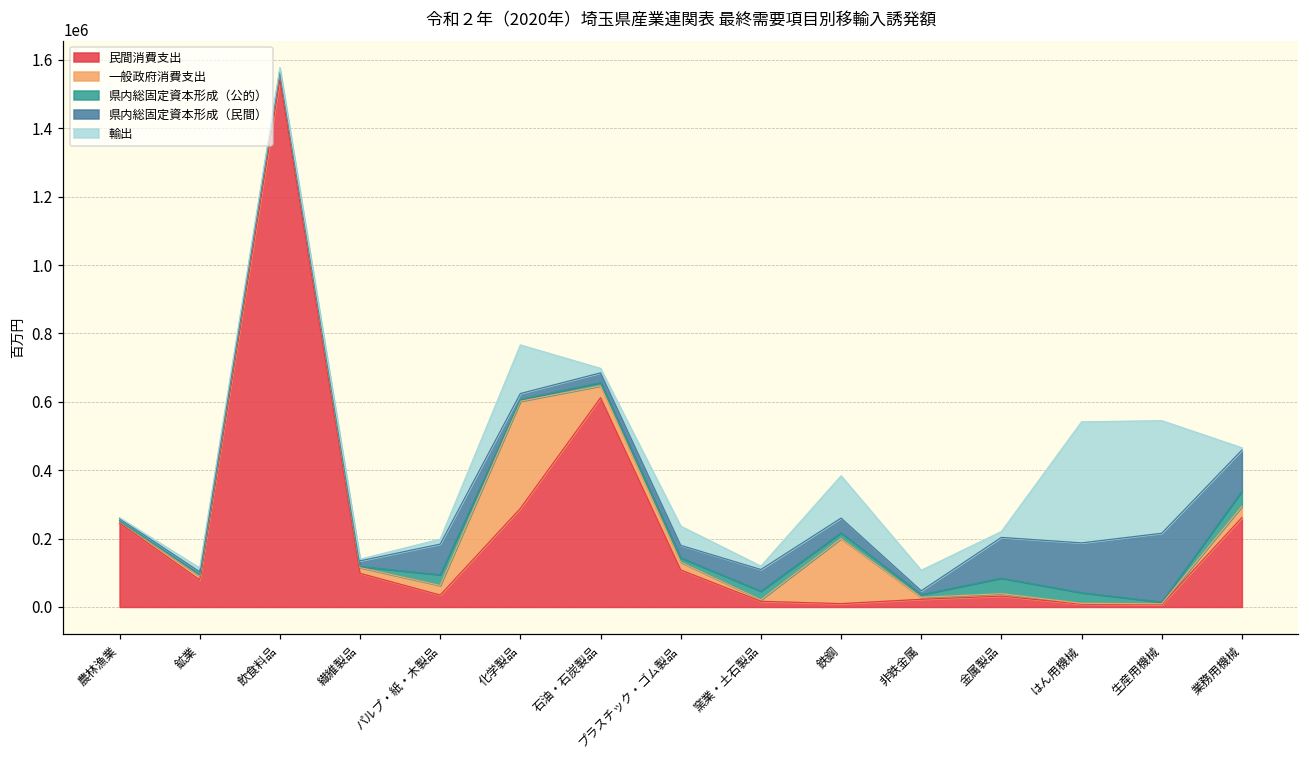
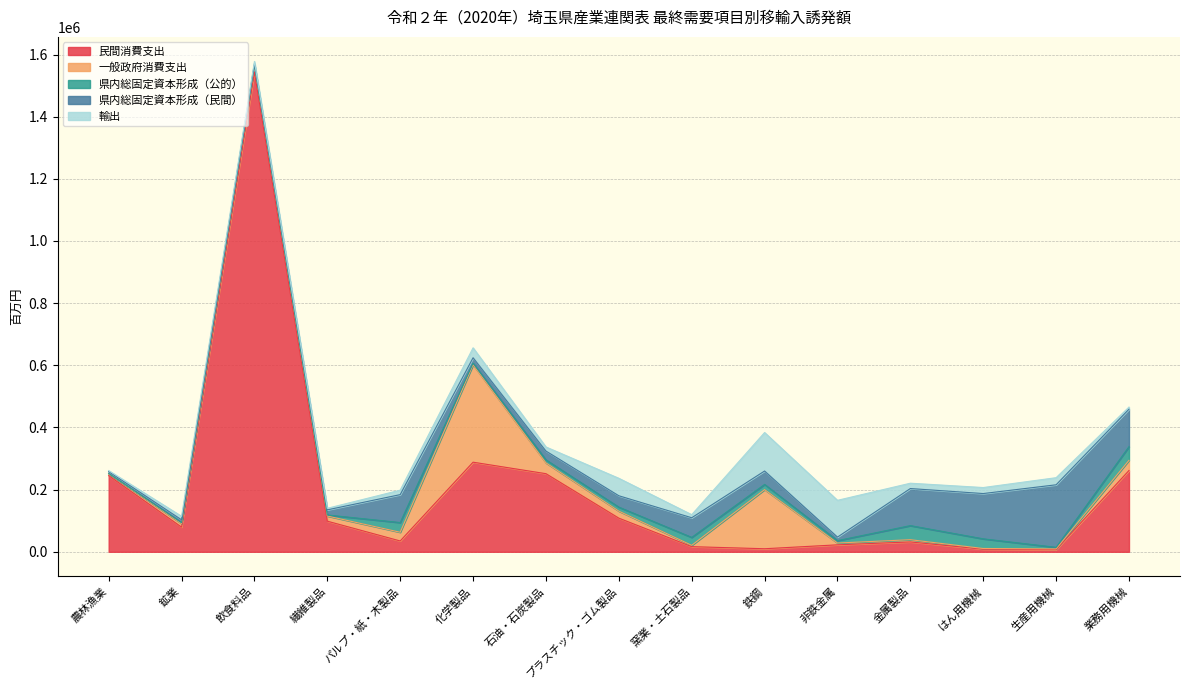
輸出, 化学製品: 140000 -> 30000
民間消費支出, 石油・石炭製品: 610000 -> 250000
輸出, 非鉄金属: 60000 -> 120000
輸出, はん用機械: 350000 -> 20000
輸出, 生産用機械: 330000 -> 20000
